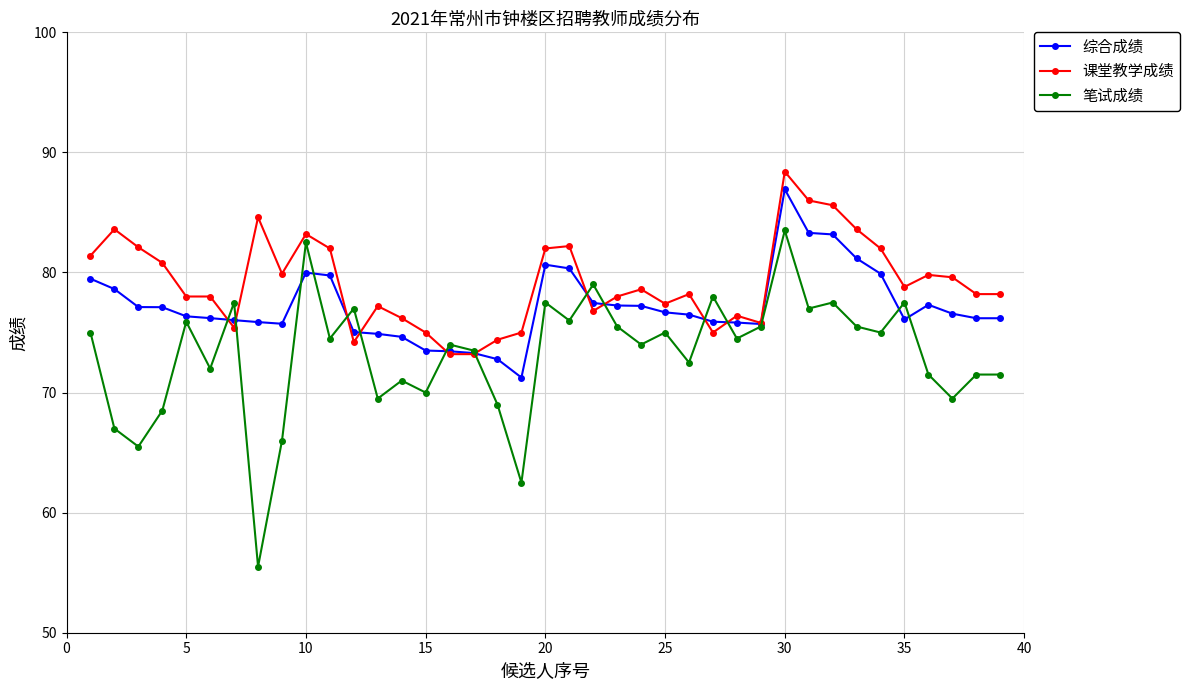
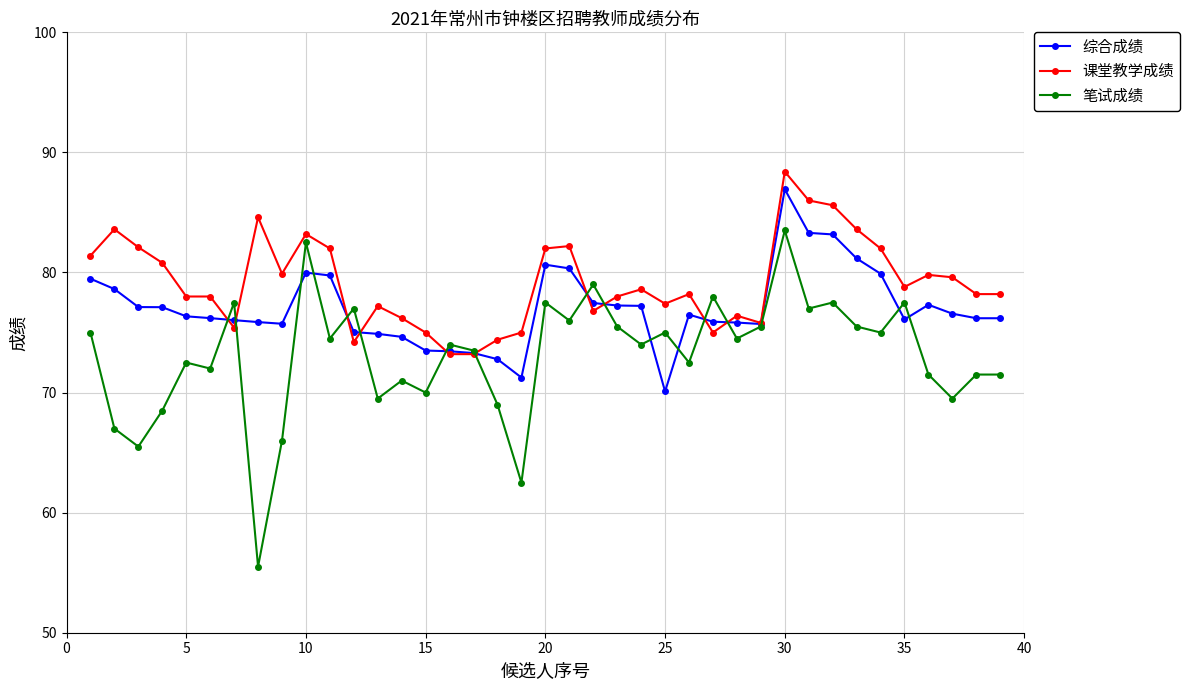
笔试成绩, 5: 75.9 -> 72.5
综合成绩, 25: 76.7 -> 70.1
